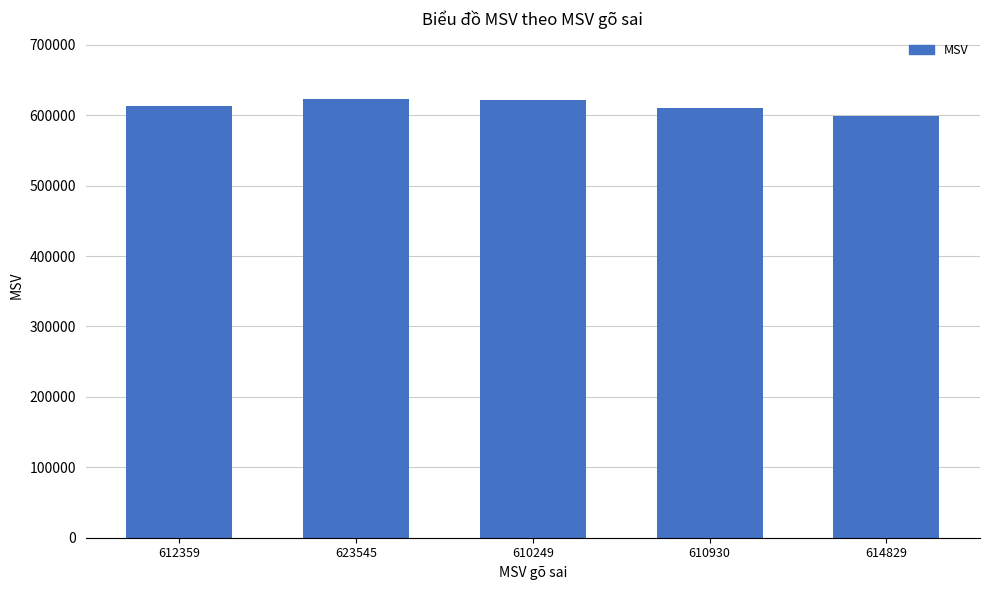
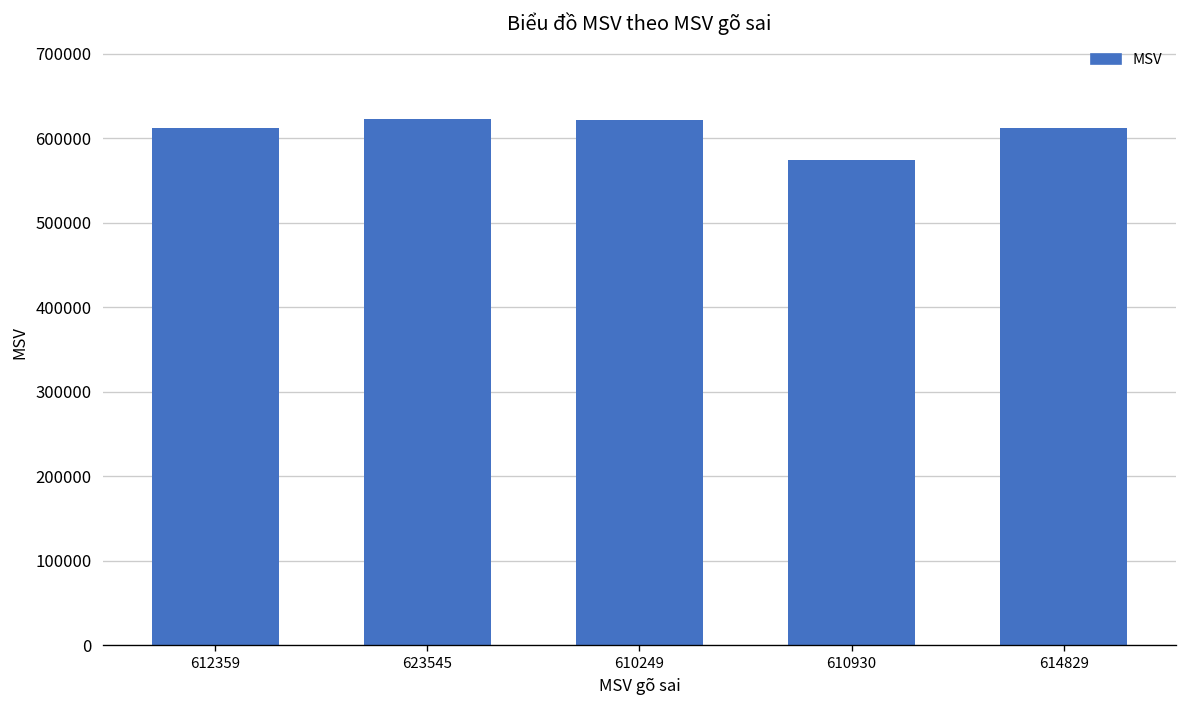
610930: 610000 -> 570000
614829: 600000 -> 610000
